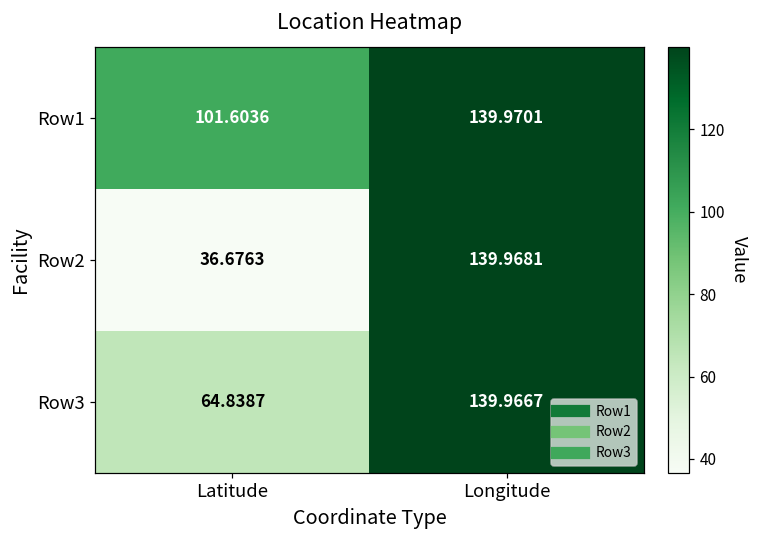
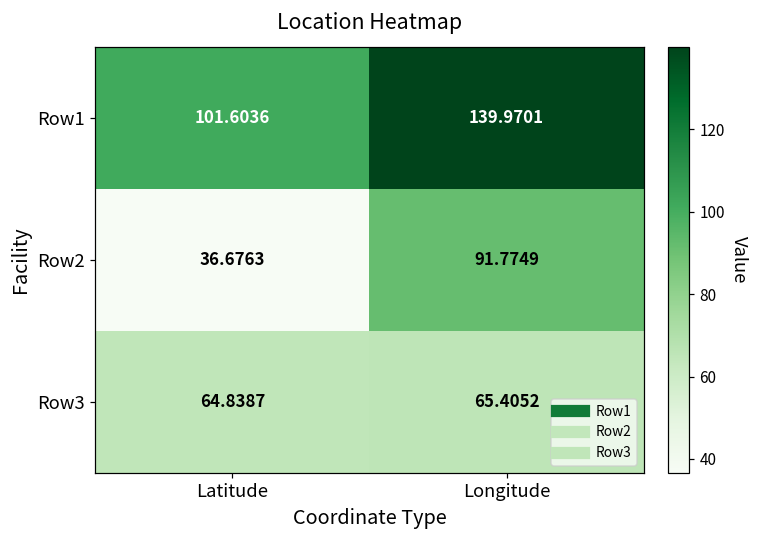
Row2, Longitude: 139.9681 -> 91.7749
Row3, Longitude: 139.9667 -> 65.4052
